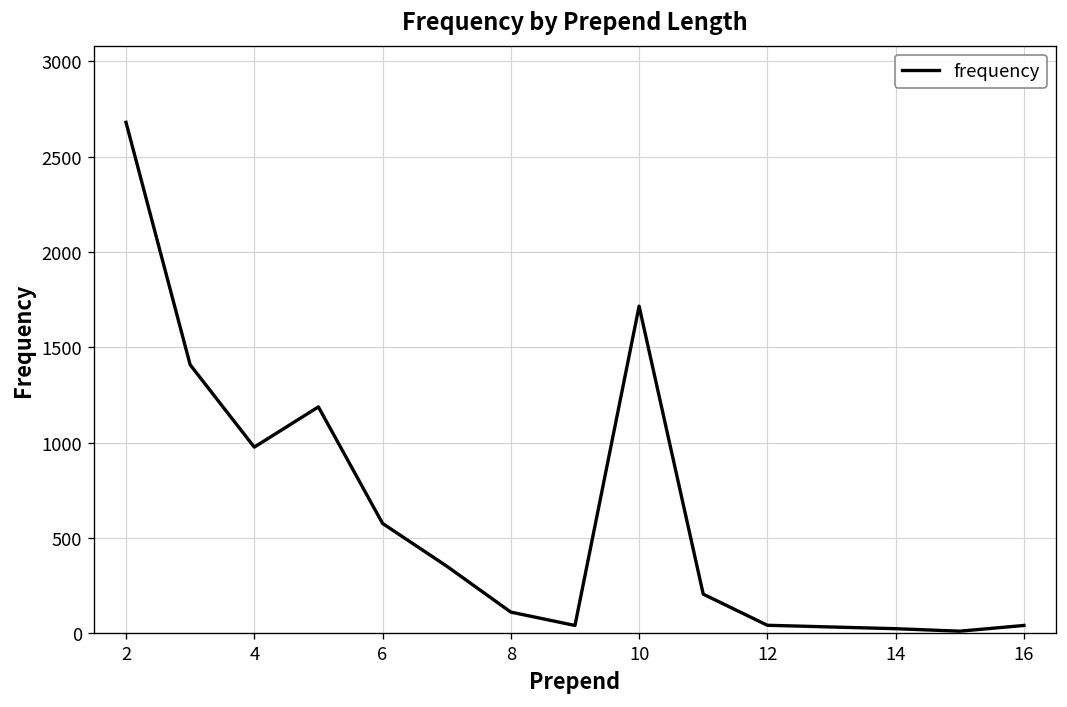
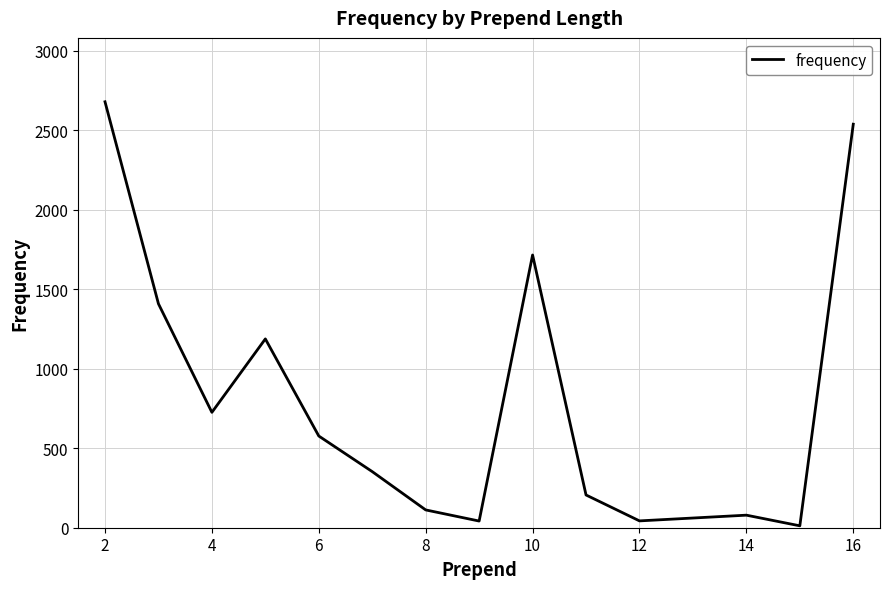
4: 980 -> 730
14: 30 -> 80
16: 40 -> 2540
